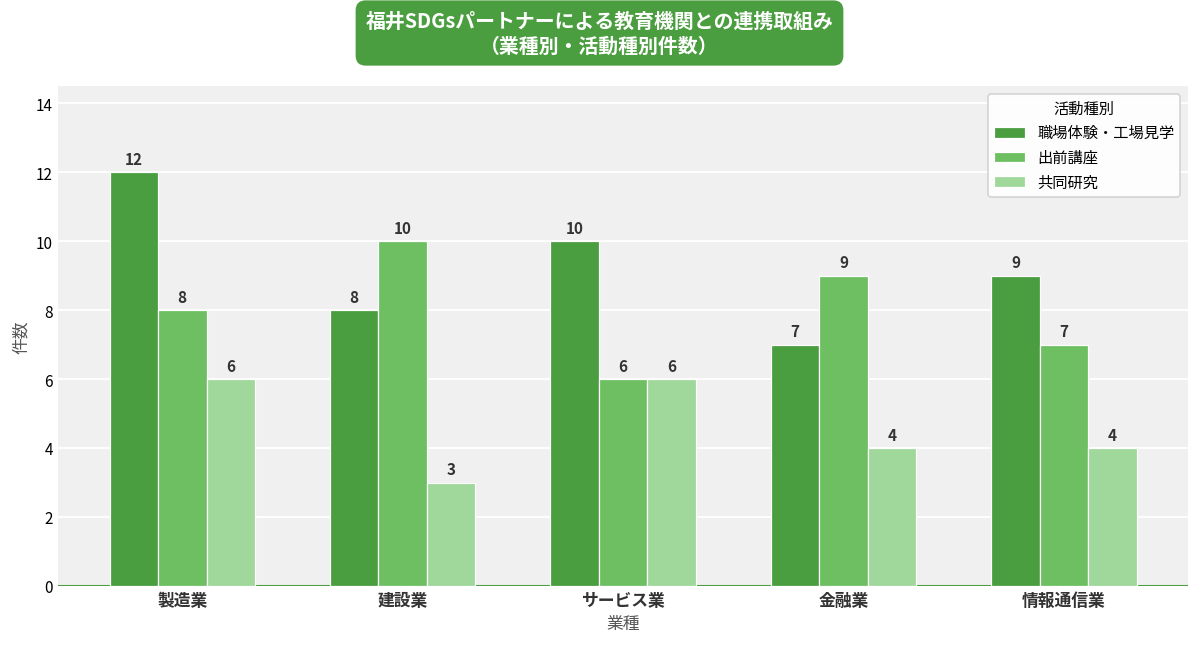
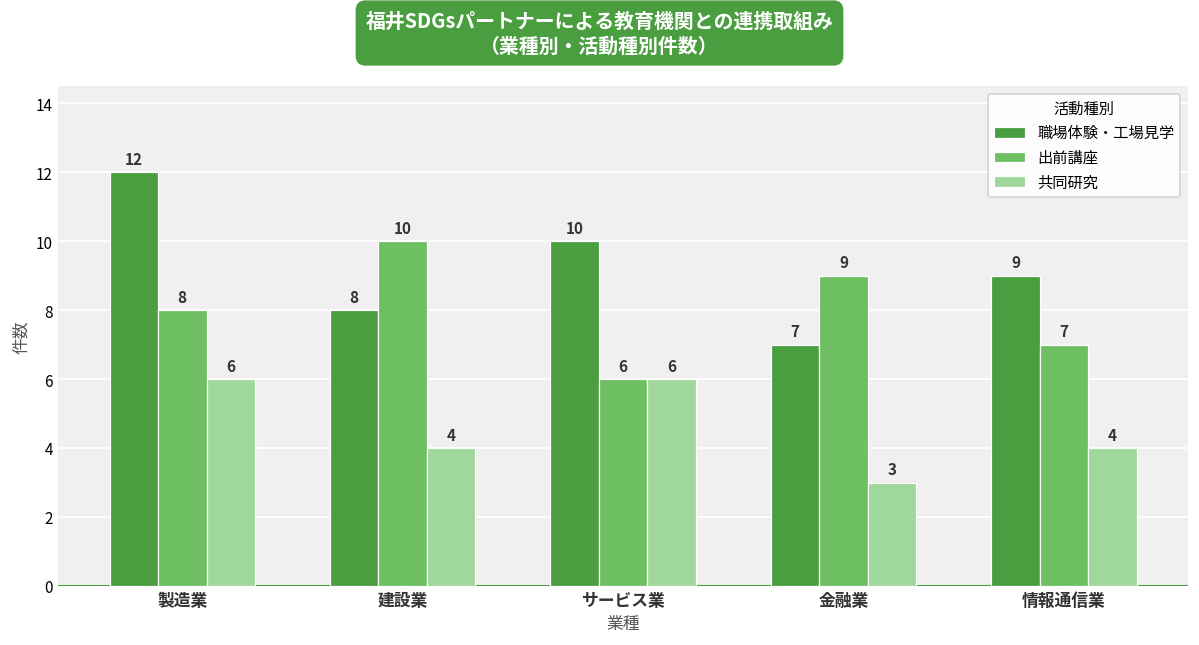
共同研究, 建設業: 3 -> 4
共同研究, 金融業: 4 -> 3
